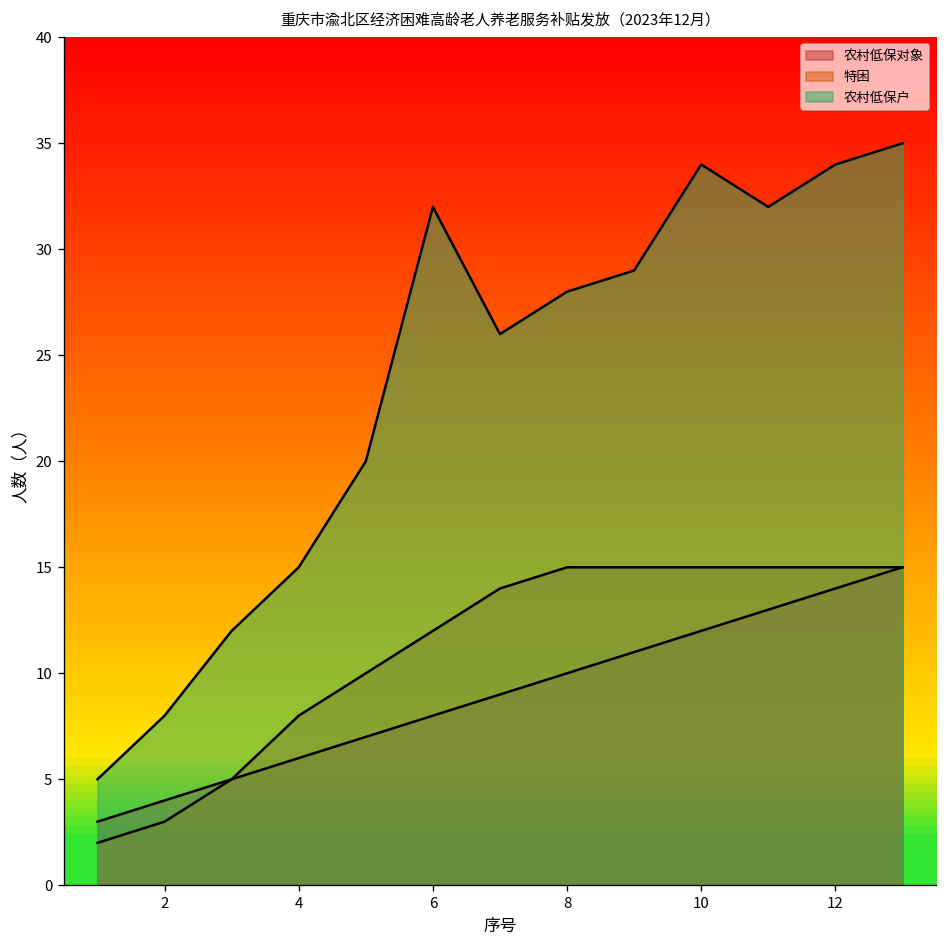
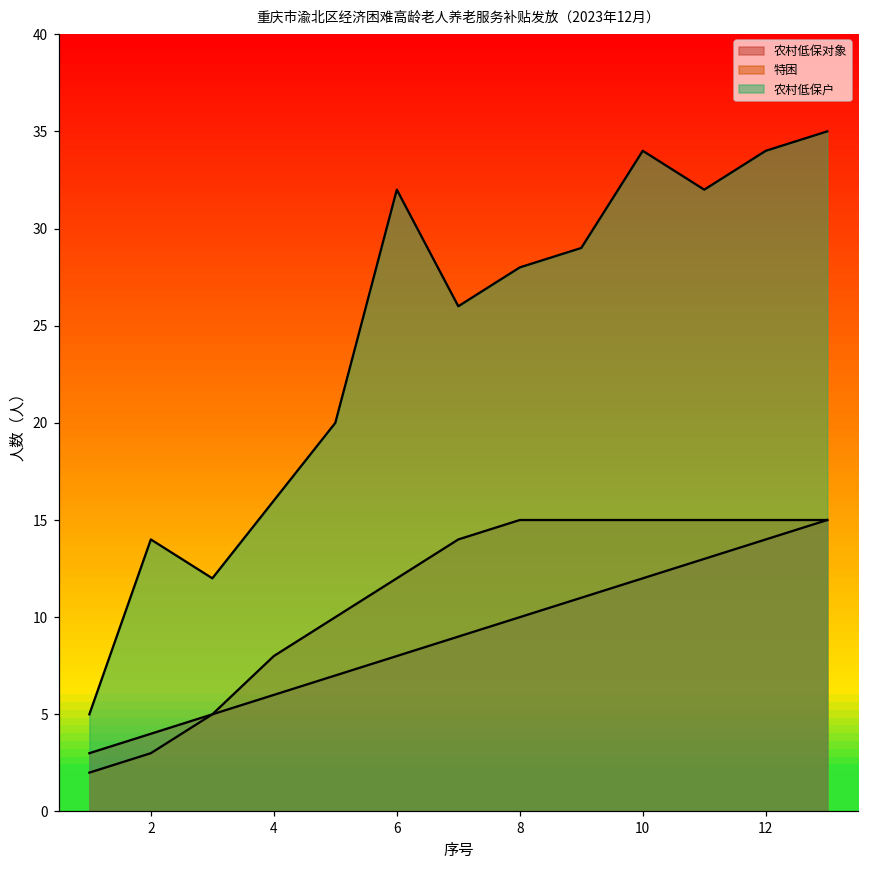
农村低保户, 2: 8 -> 14
农村低保户, 4: 15 -> 16
